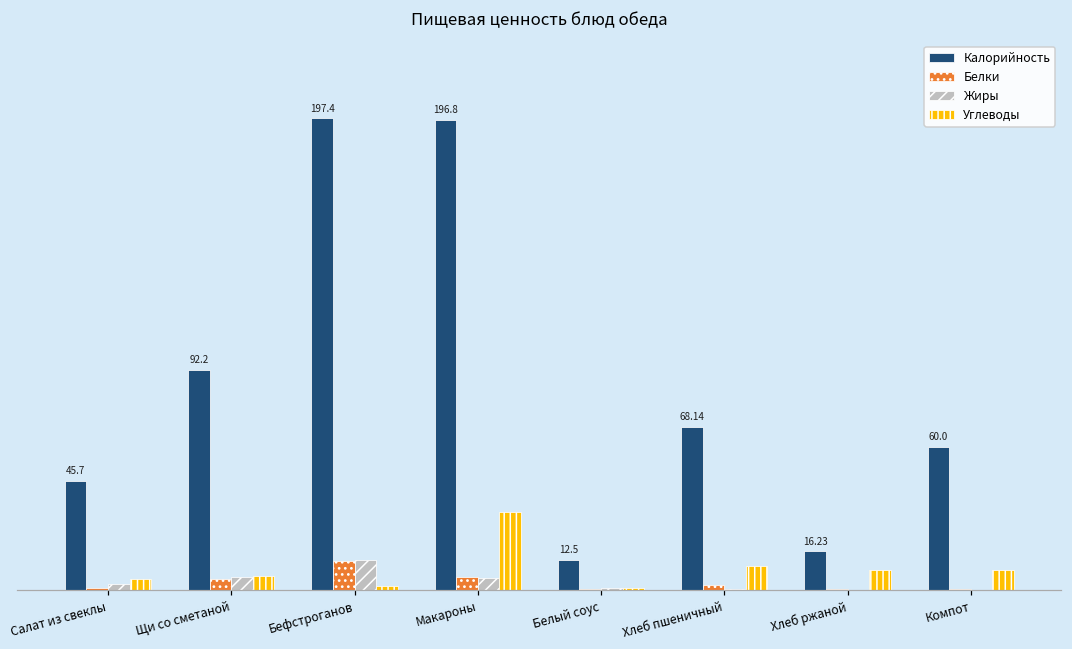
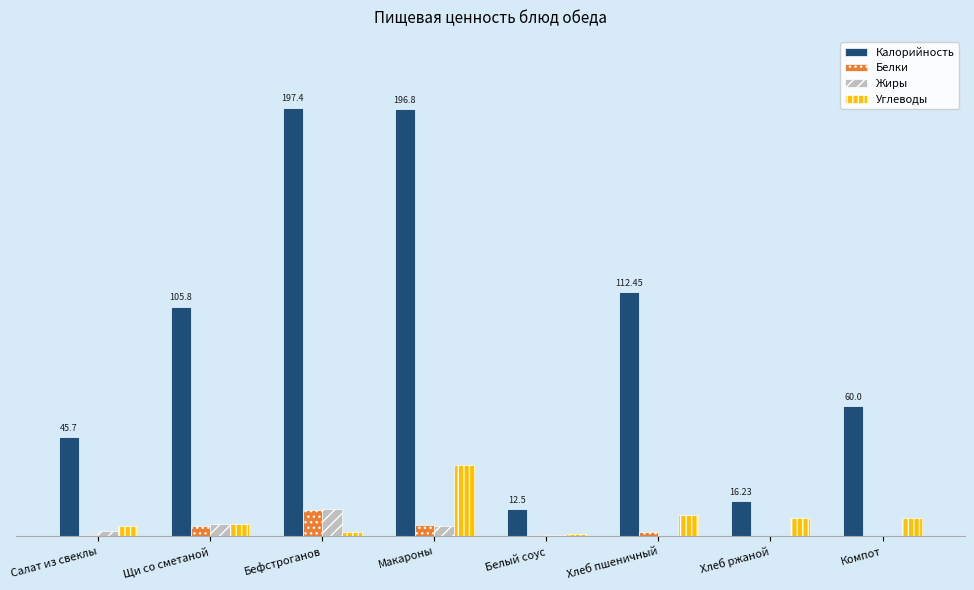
Калорийность, Щи со сметаной: 92.2 -> 105.8
Калорийность, Хлеб пшеничный: 68.14 -> 112.45
